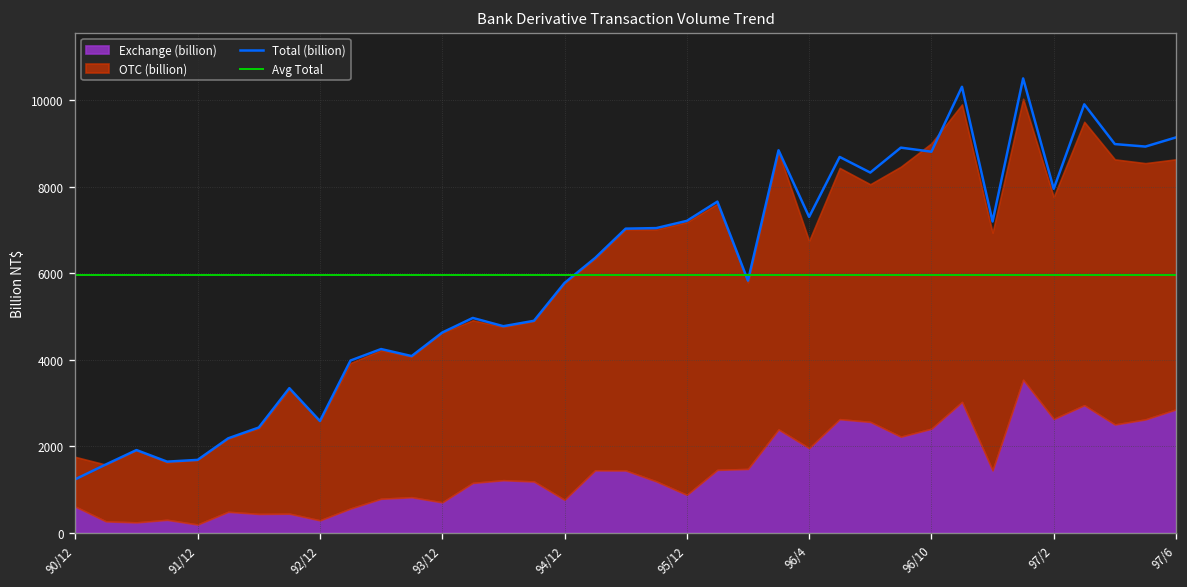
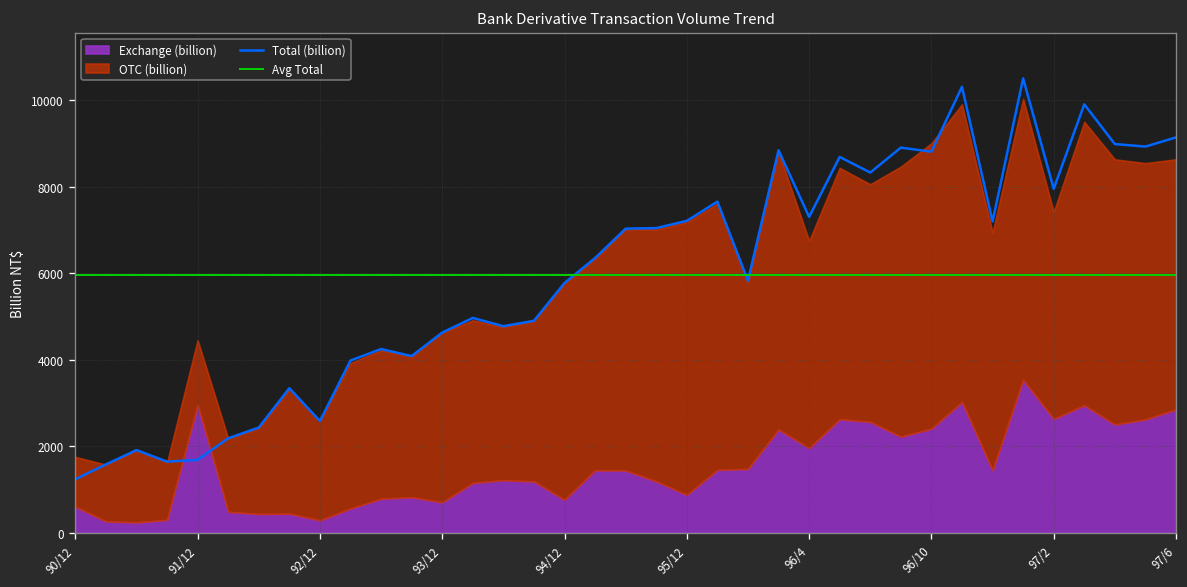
Exchange (billion), 91/12: 200 -> 3000
OTC (billion), 97/2: 5100 -> 4800
